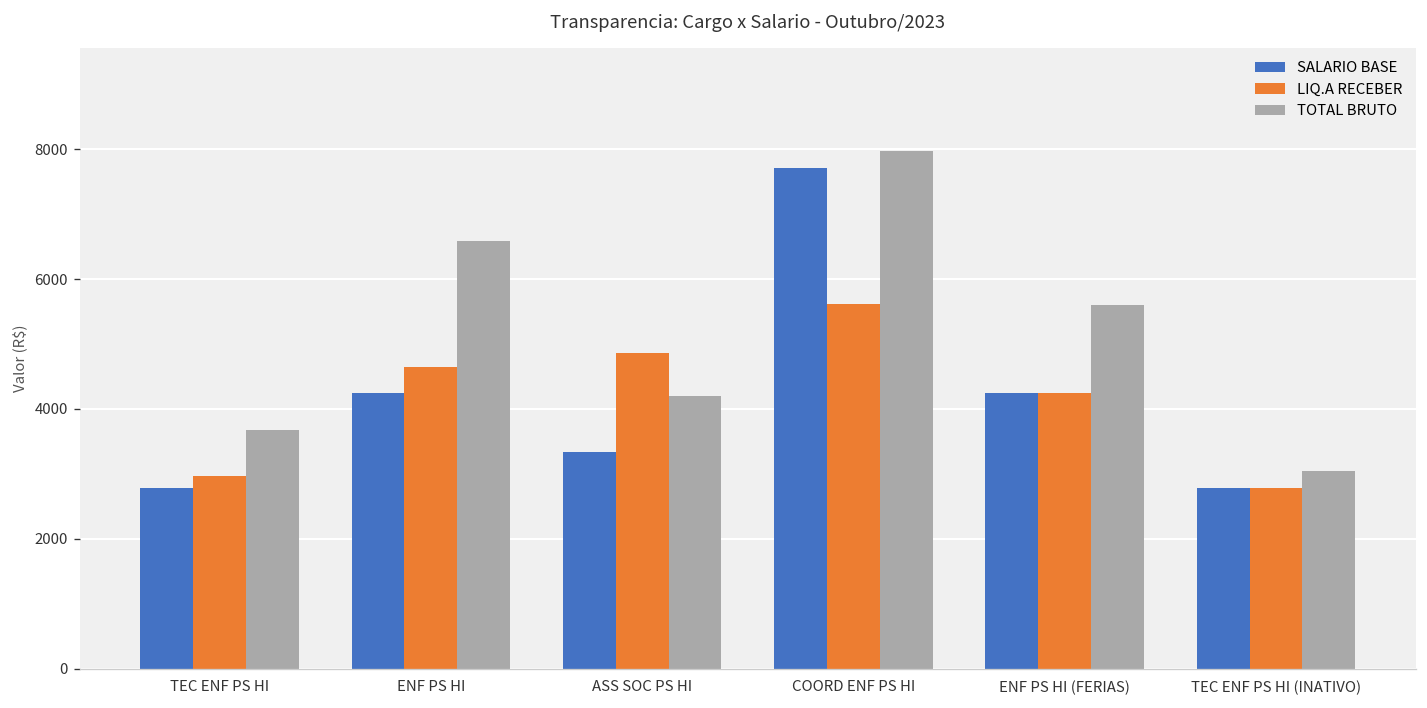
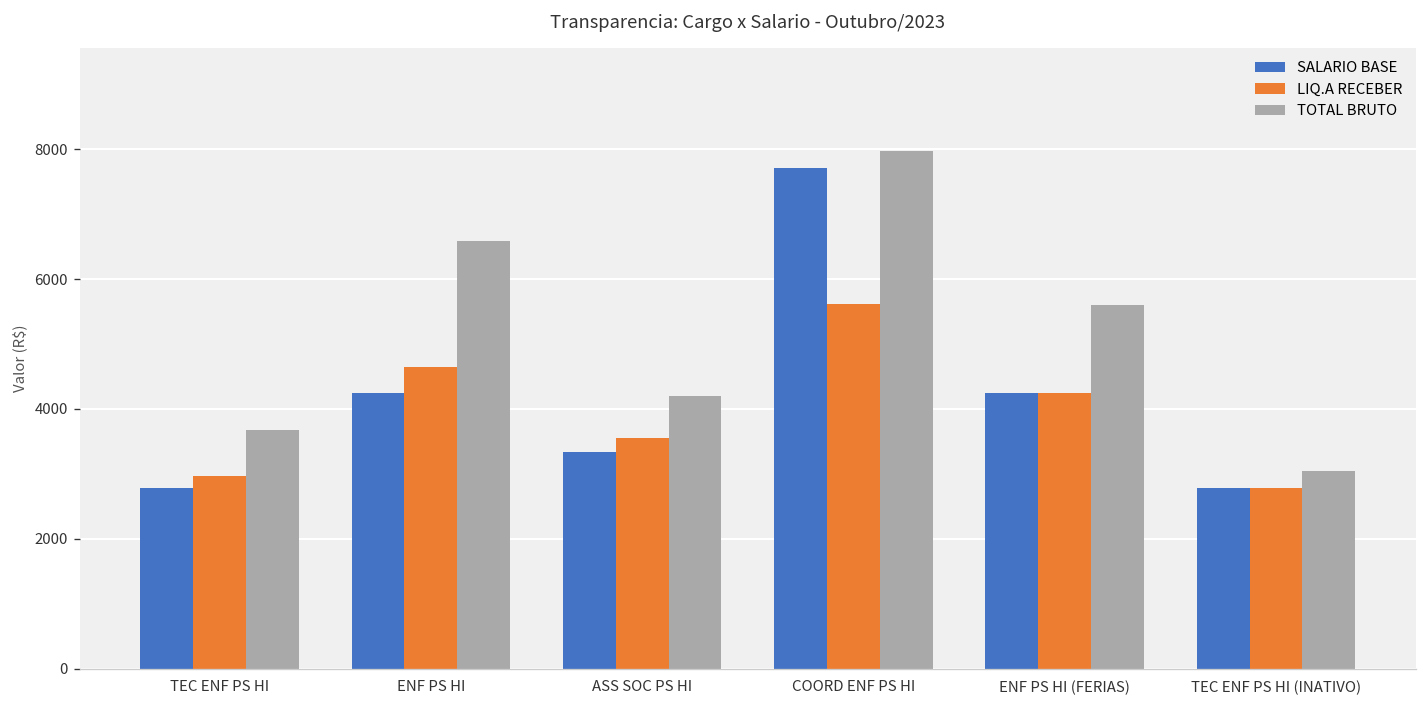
LIQ.A RECEBER, ASS SOC PS HI: 4900 -> 3600
